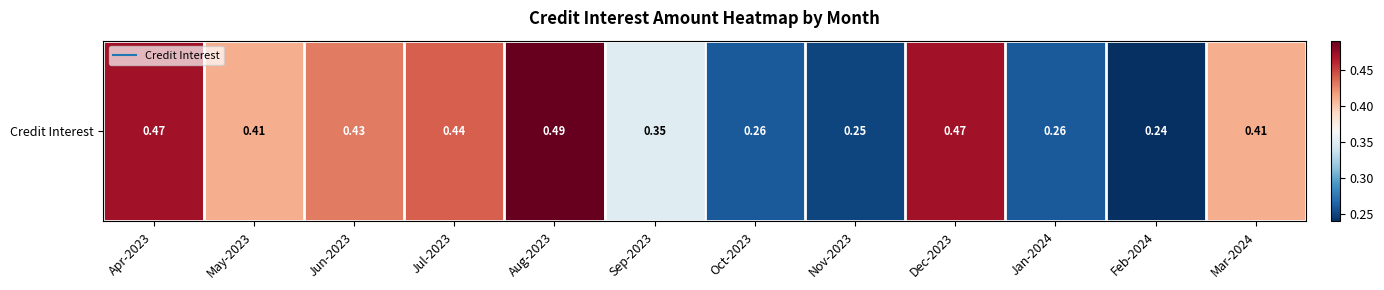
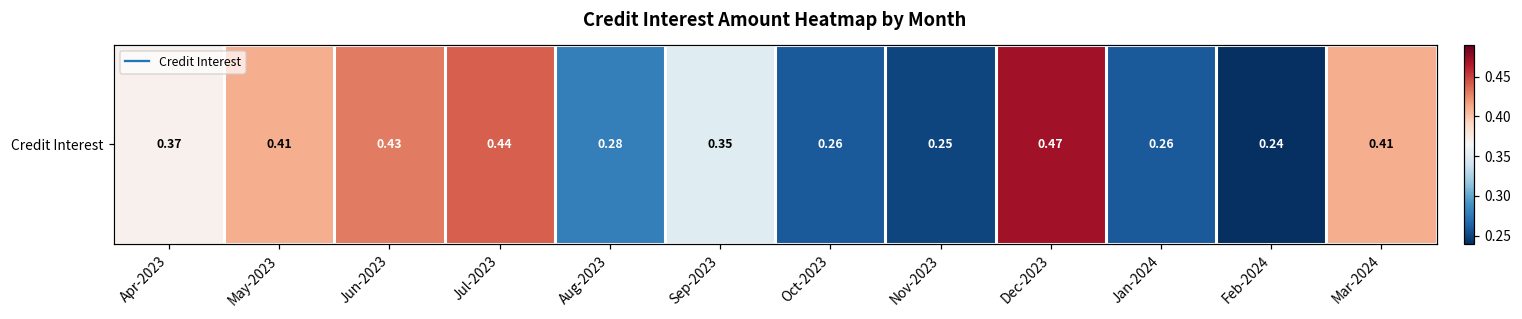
Credit Interest, Apr-2023: 0.47 -> 0.37
Credit Interest, Aug-2023: 0.49 -> 0.28
